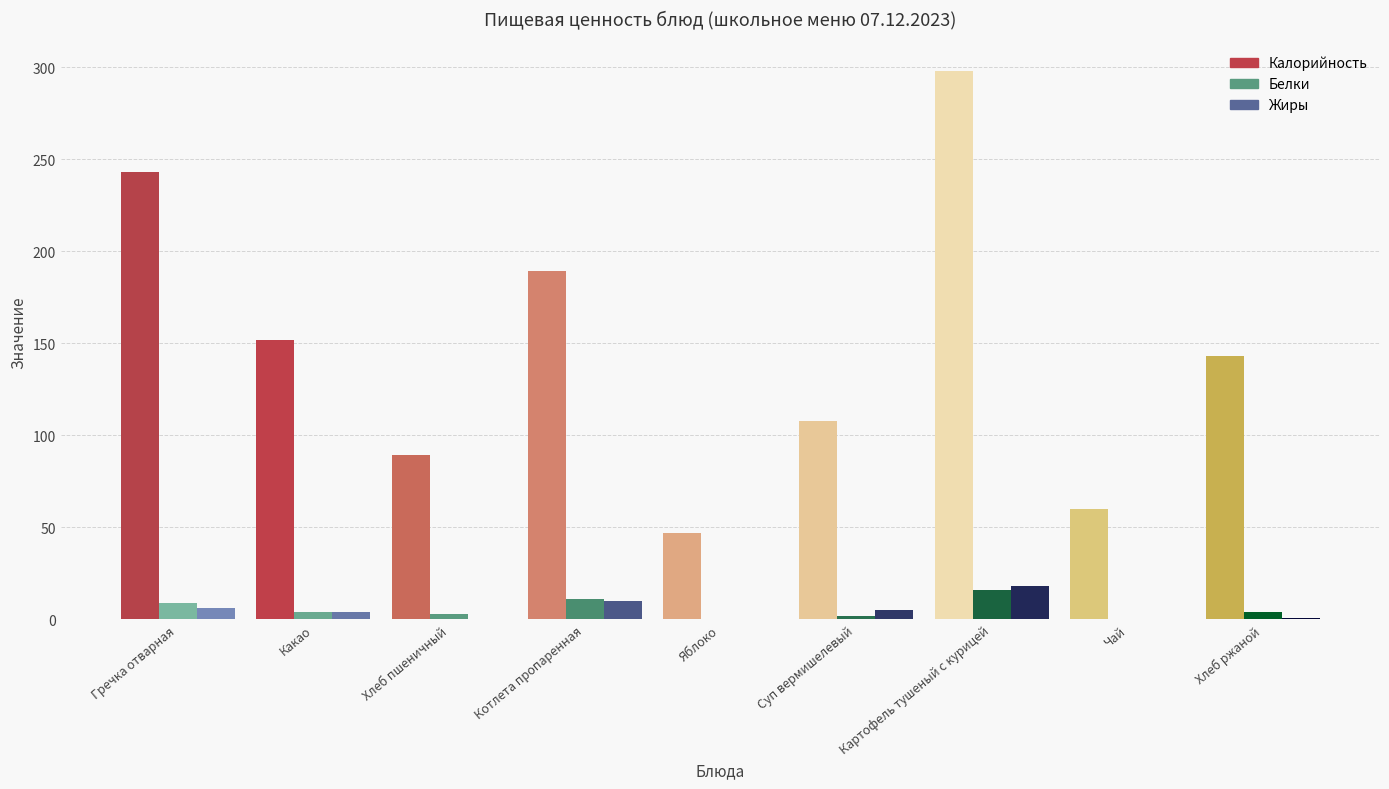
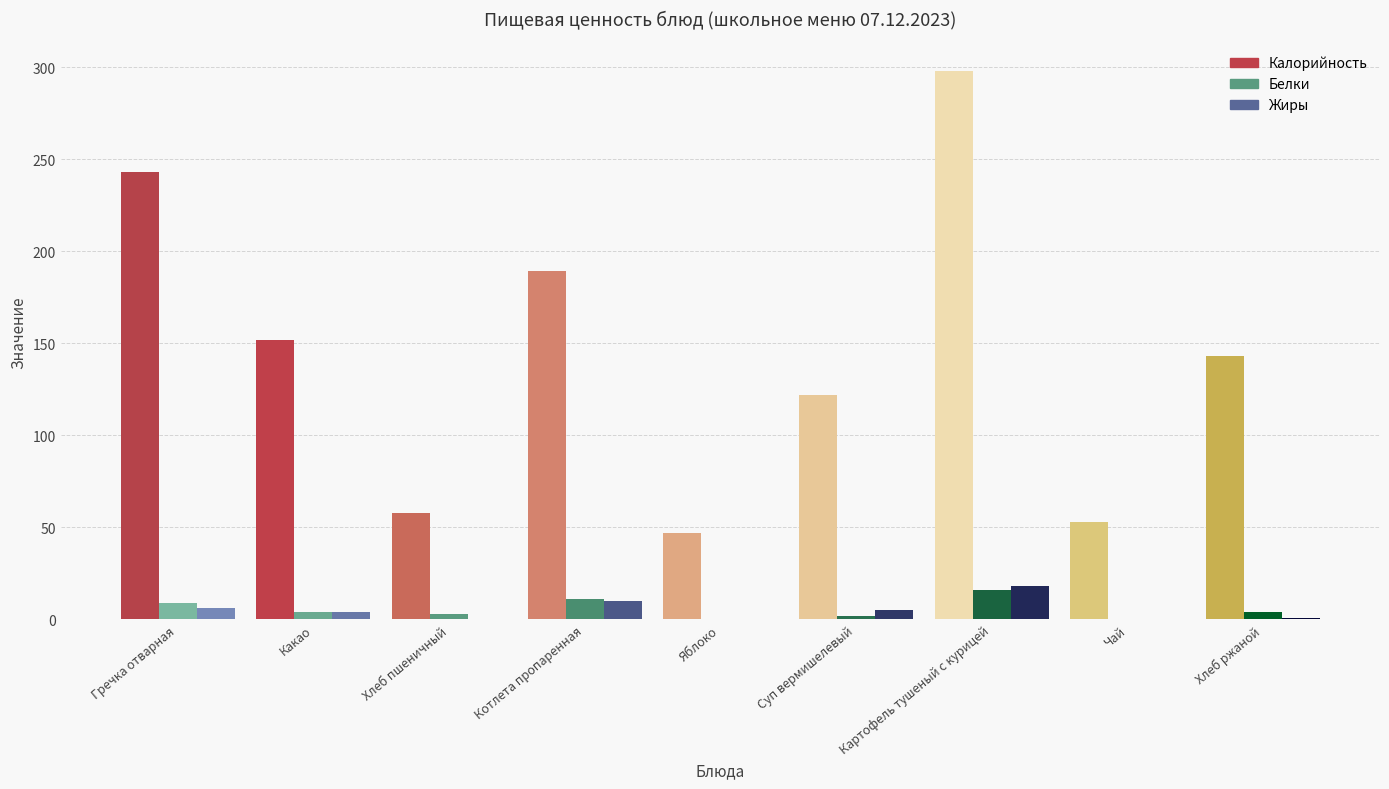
Калорийность, Хлеб пшеничный: 90 -> 58
Калорийность, Суп вермишелевый: 108 -> 122
Калорийность, Чай: 60 -> 53
